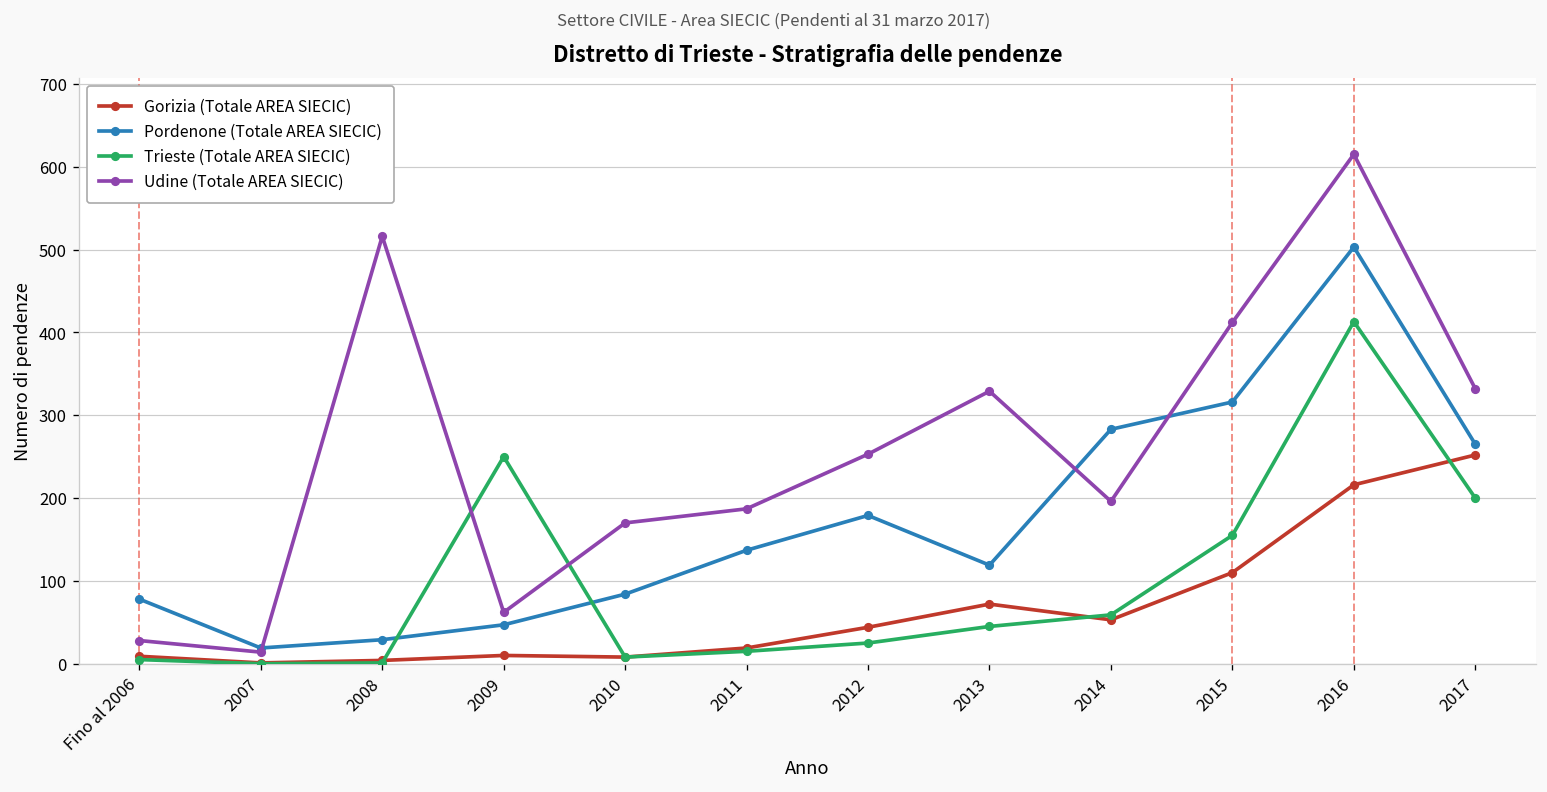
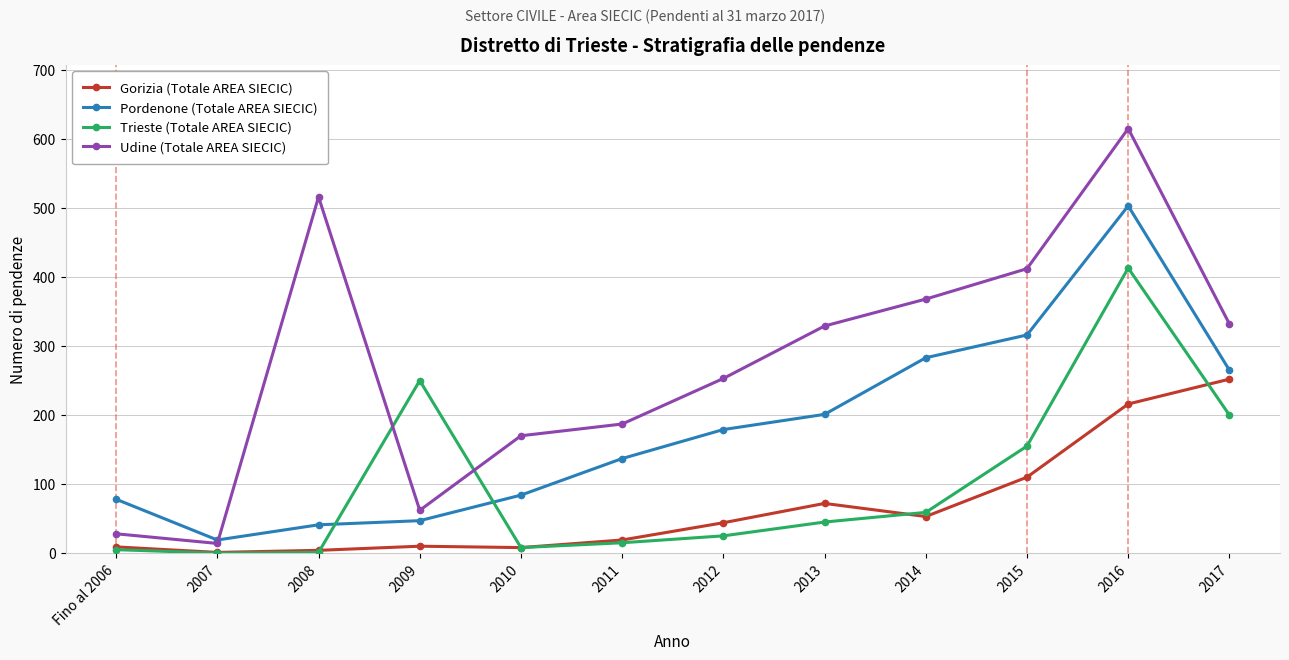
Pordenone (Totale AREA SIECIC), 2008: 30 -> 40
Pordenone (Totale AREA SIECIC), 2013: 120 -> 200
Udine (Totale AREA SIECIC), 2014: 200 -> 370
